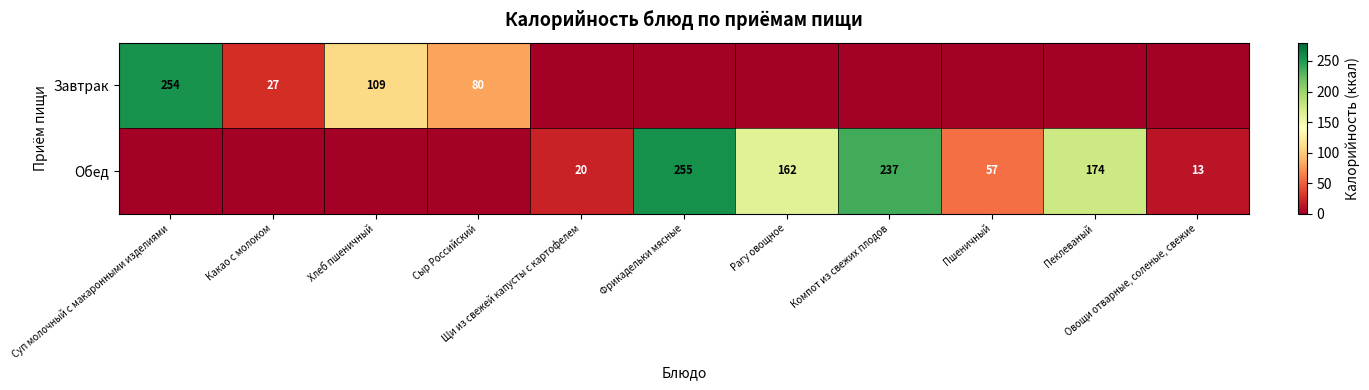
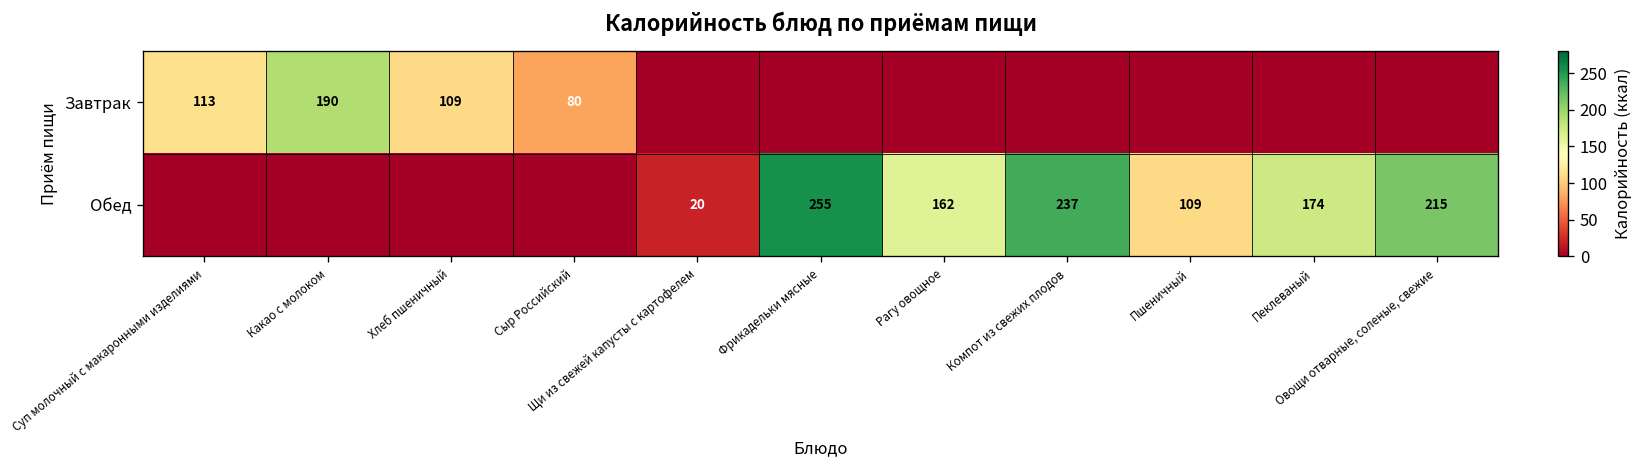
Завтрак, Суп молочный с макаронными изделиями: 254 -> 113
Завтрак, Какао с молоком: 27 -> 190
Обед, Пшеничный: 57 -> 109
Обед, Овощи отварные, соленые, свежие: 13 -> 215
